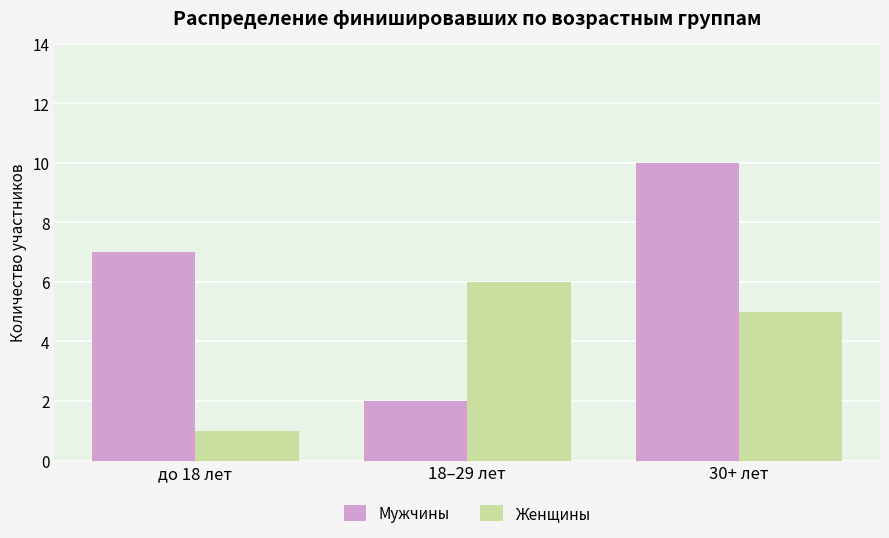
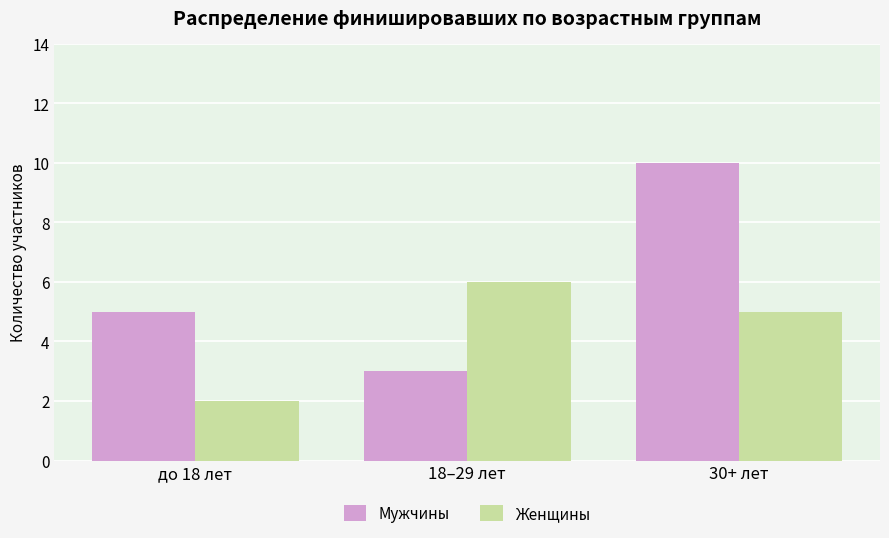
Мужчины, до 18 лет: 7 -> 5
Женщины, до 18 лет: 1 -> 2
Мужчины, 18–29 лет: 2 -> 3
